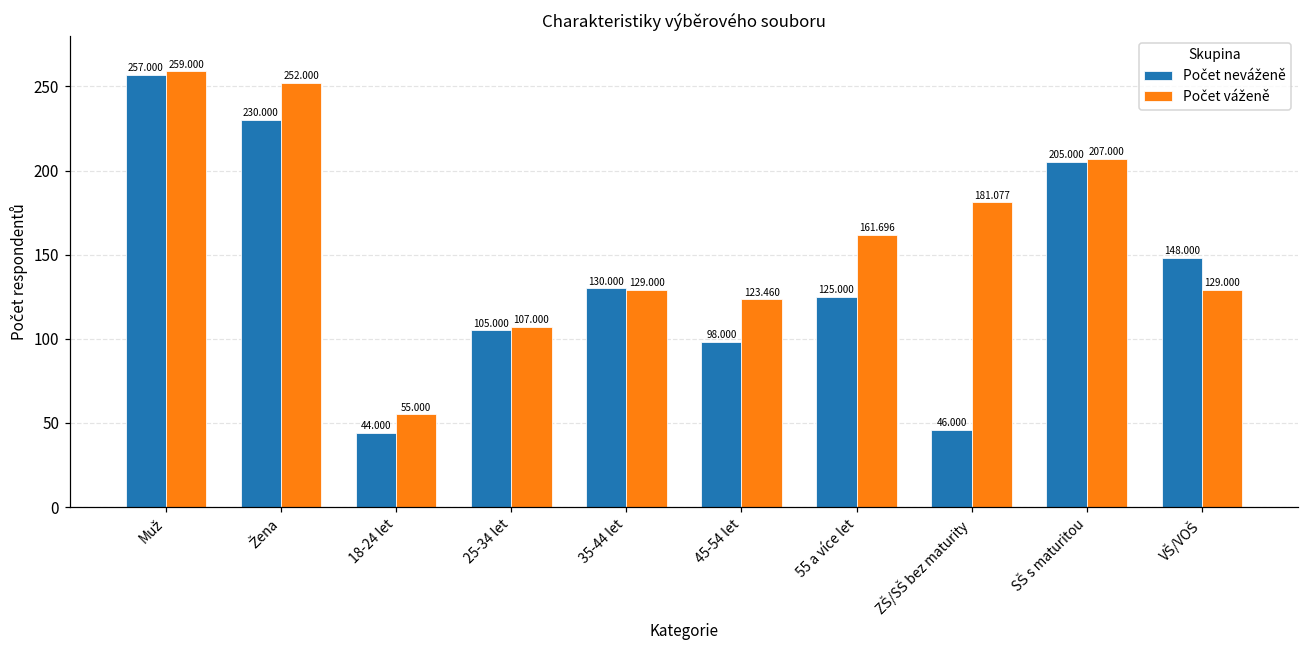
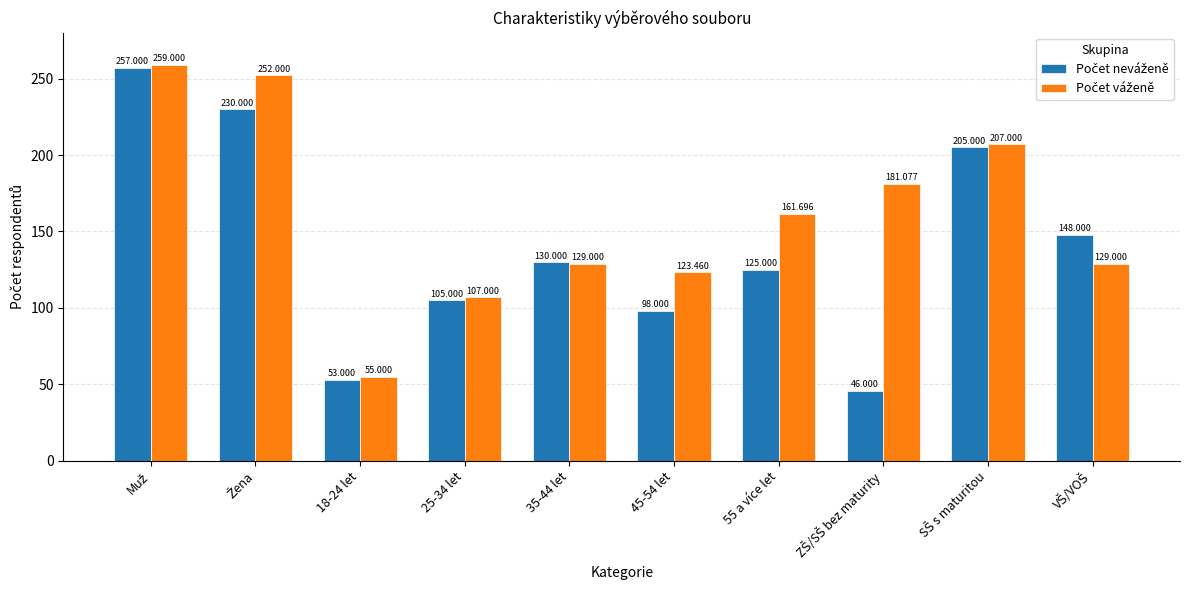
Počet neváženě, 18-24 let: 44.000 -> 53.000
